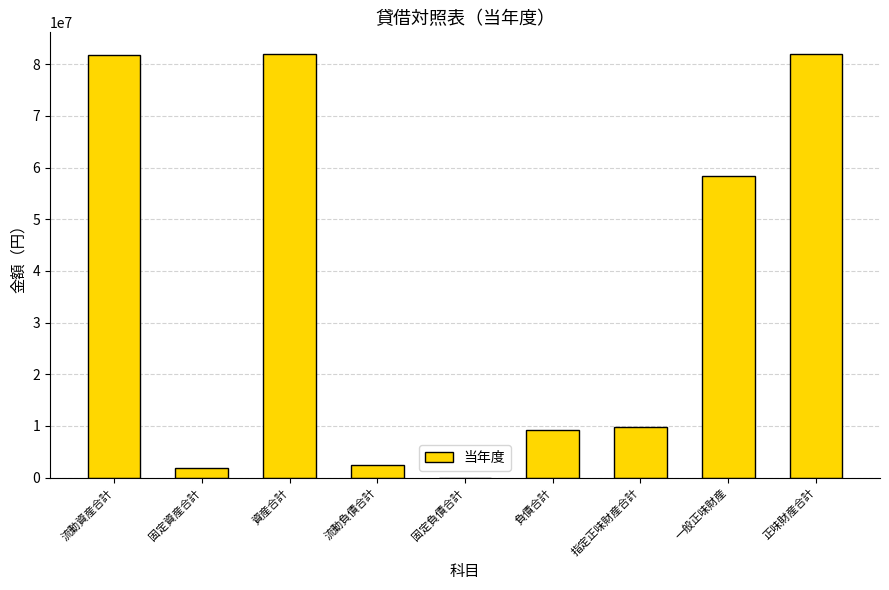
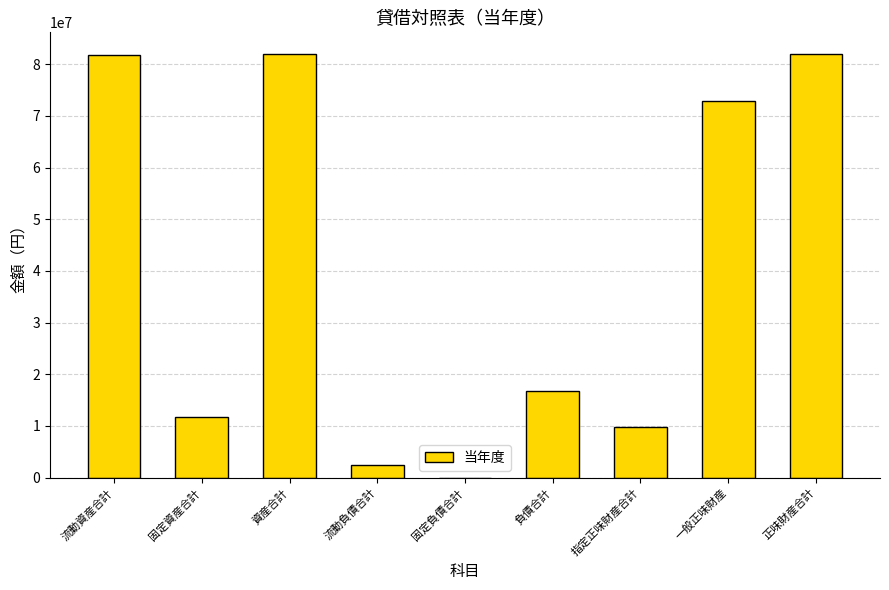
固定資産合計: 2000000 -> 12000000
負債合計: 9000000 -> 17000000
一般正味財産: 58000000 -> 73000000
